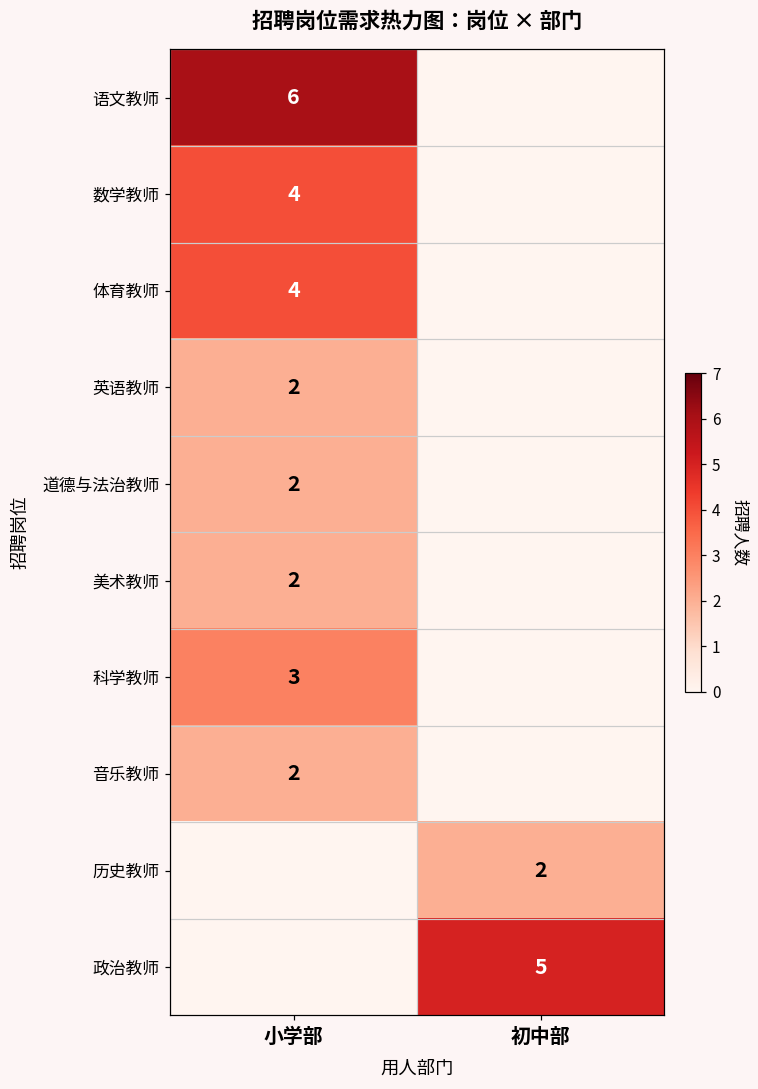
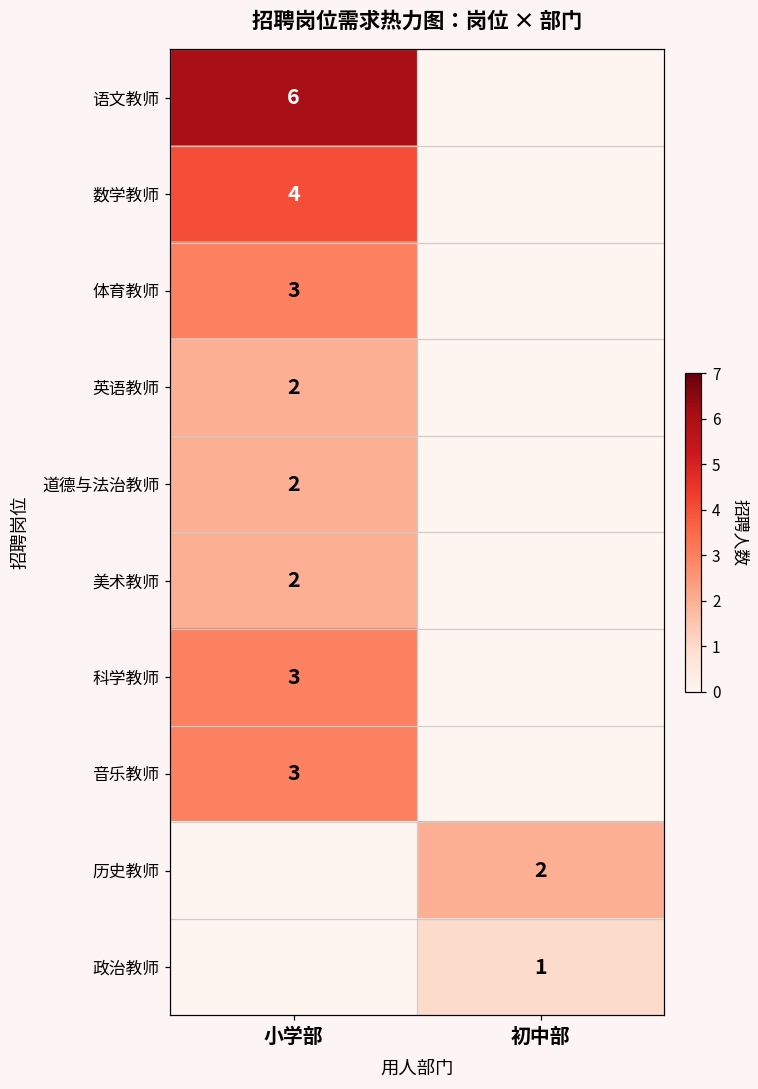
体育教师, 小学部: 4 -> 3
音乐教师, 小学部: 2 -> 3
政治教师, 初中部: 5 -> 1
